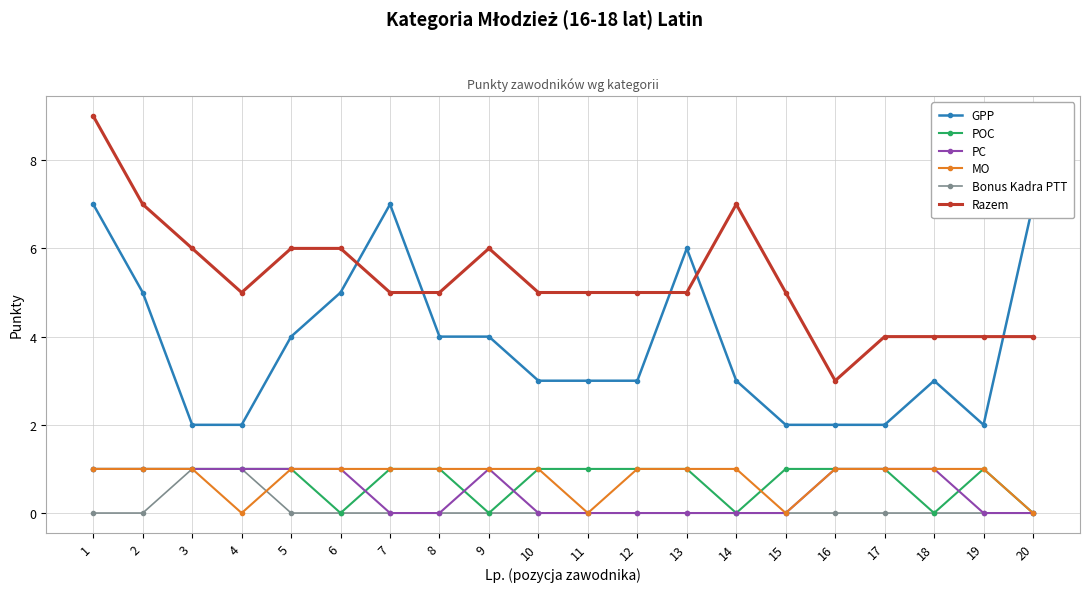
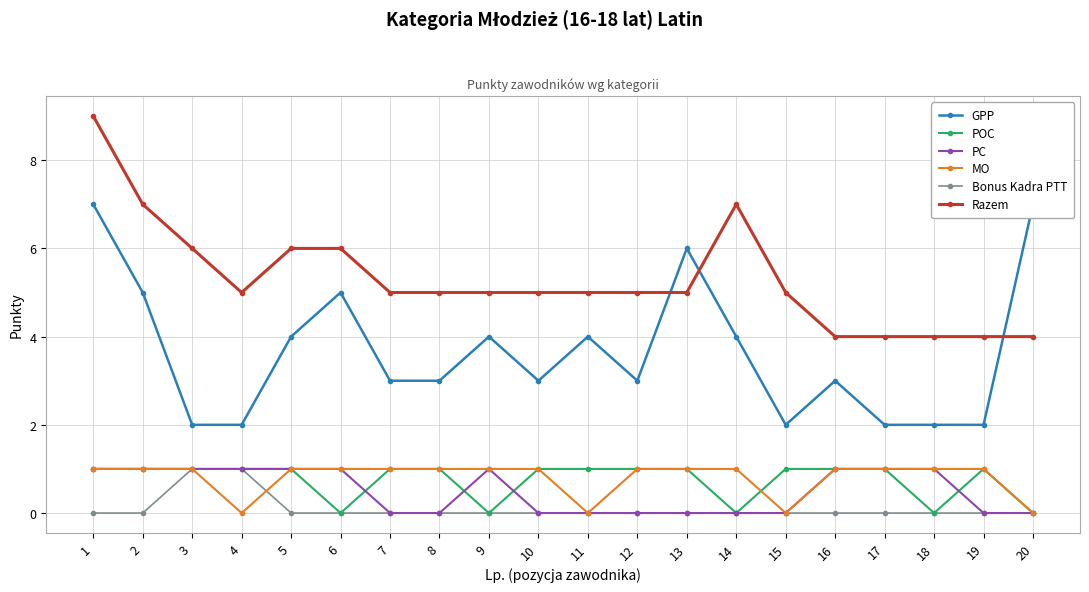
GPP, 7: 7 -> 3
GPP, 8: 4 -> 3
Razem, 9: 6 -> 5
GPP, 11: 3 -> 4
GPP, 14: 3 -> 4
GPP, 16: 2 -> 3
Razem, 16: 3 -> 4
GPP, 18: 3 -> 2
